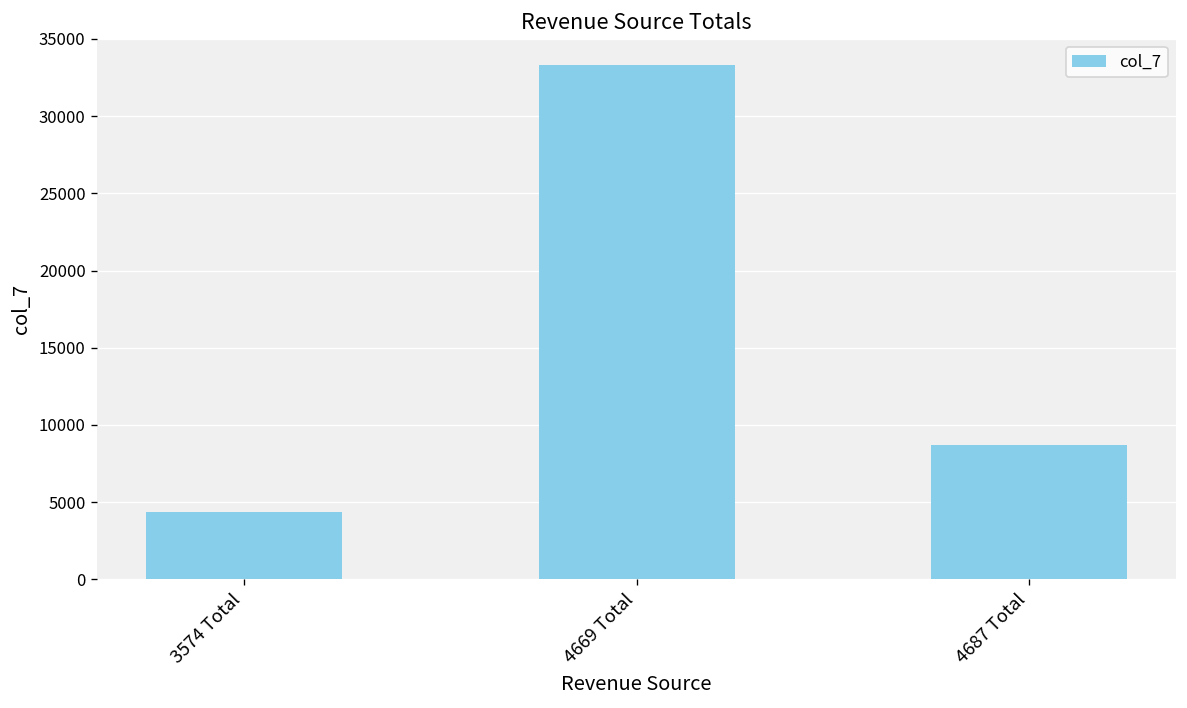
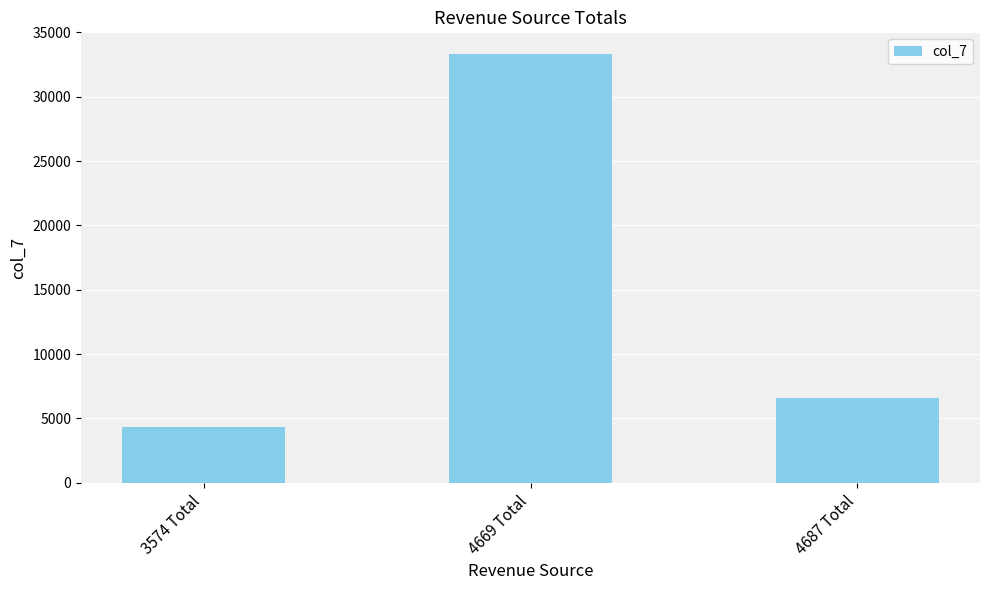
4687 Total: 8700 -> 6600
